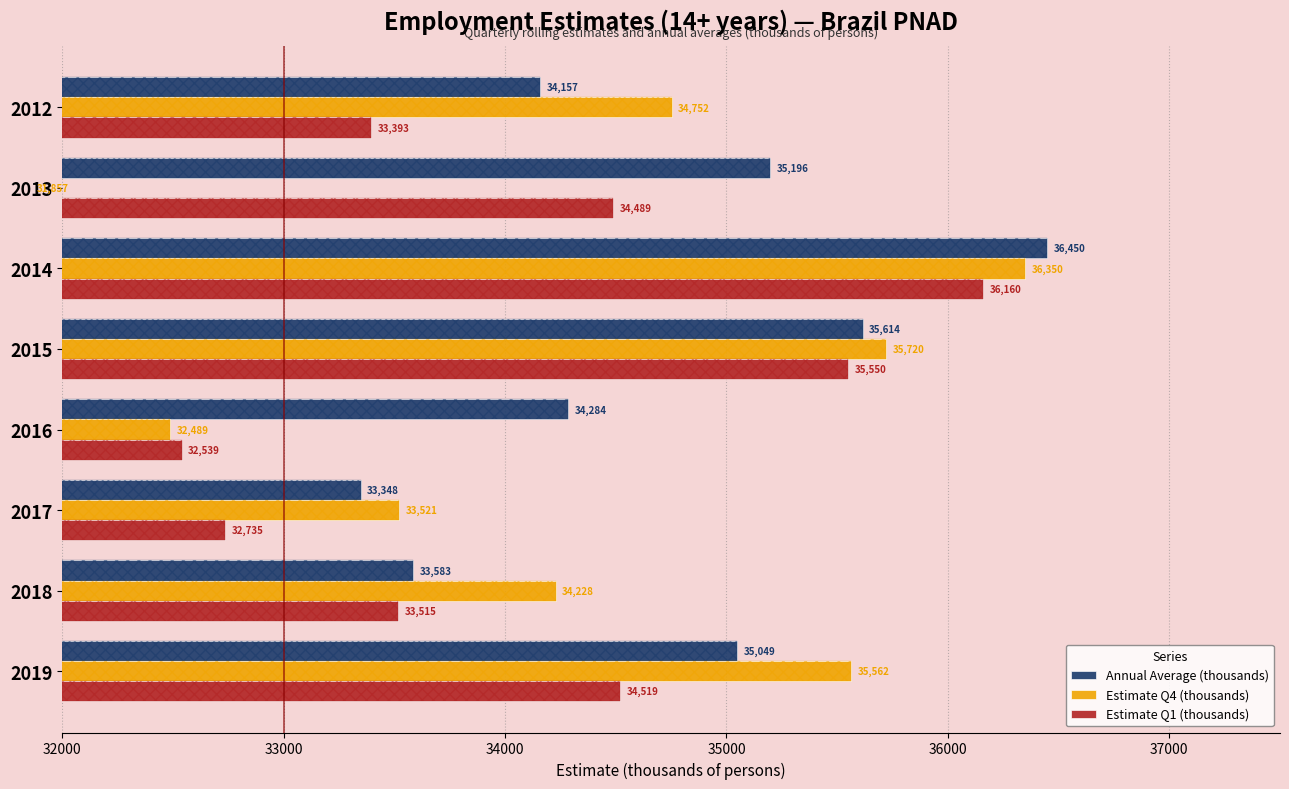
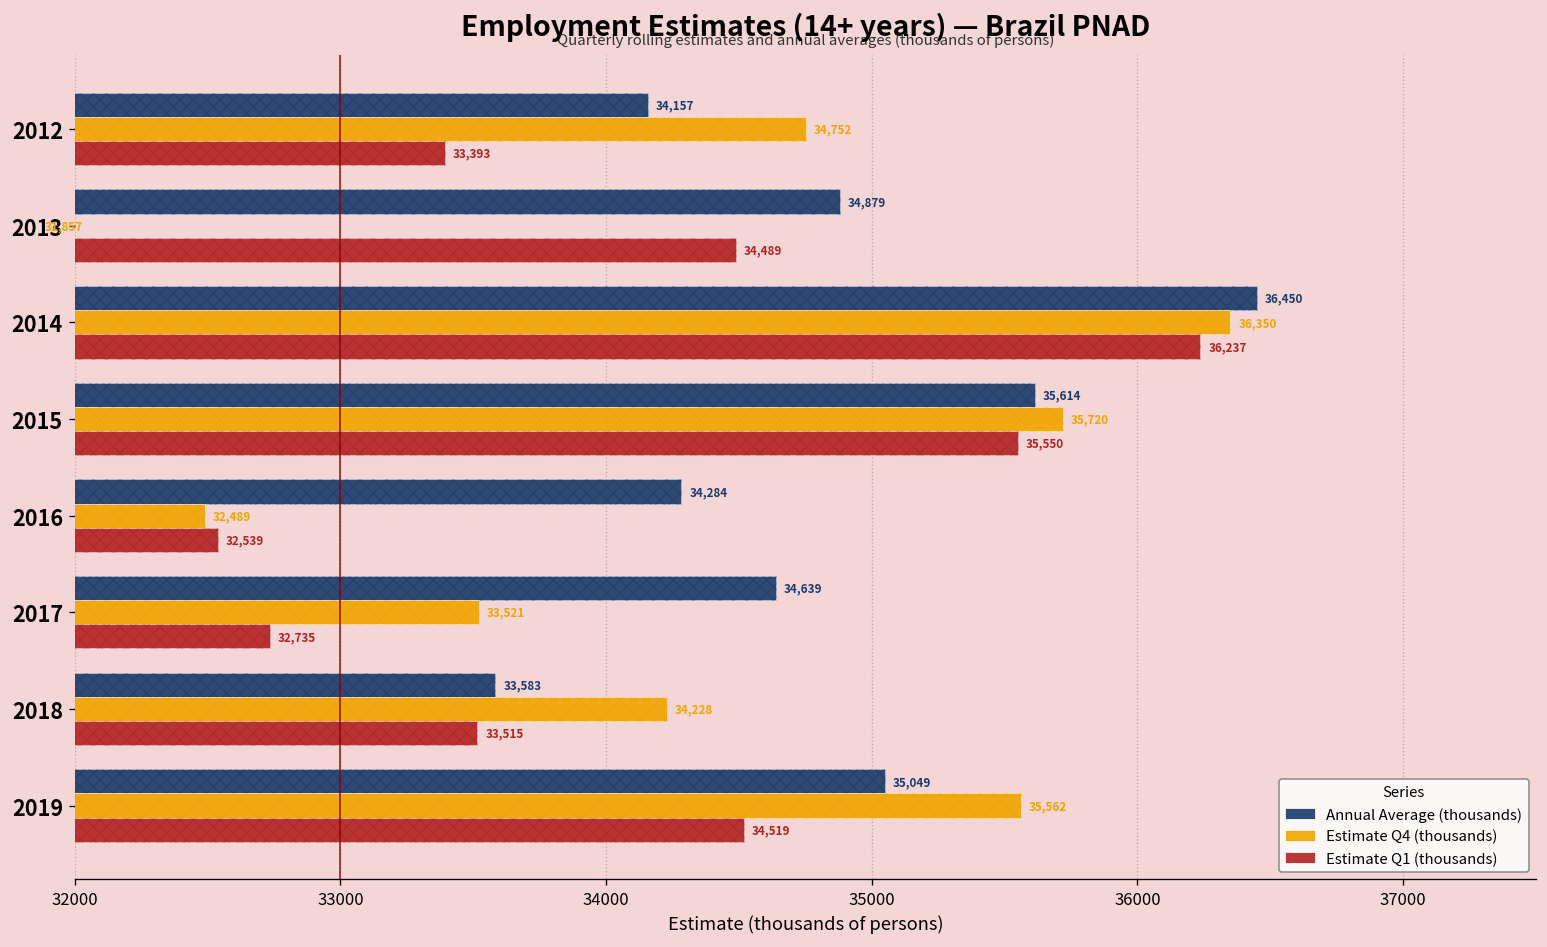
Annual Average (thousands), 2013: 35,196 -> 34,879
Estimate Q1 (thousands), 2014: 36,160 -> 36,237
Annual Average (thousands), 2017: 33,348 -> 34,639
